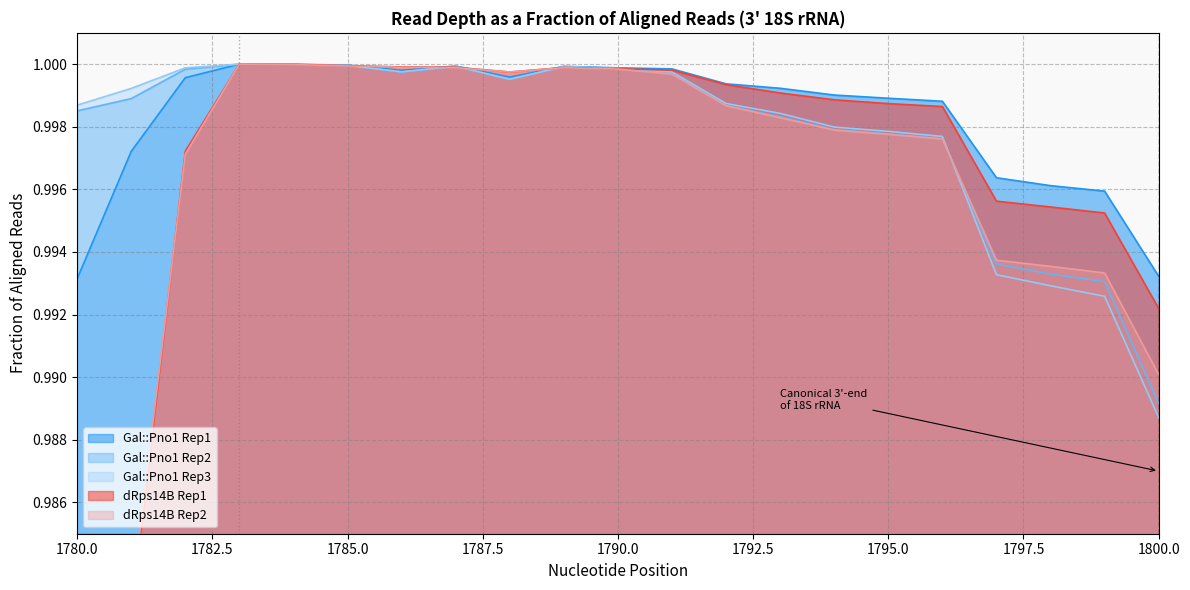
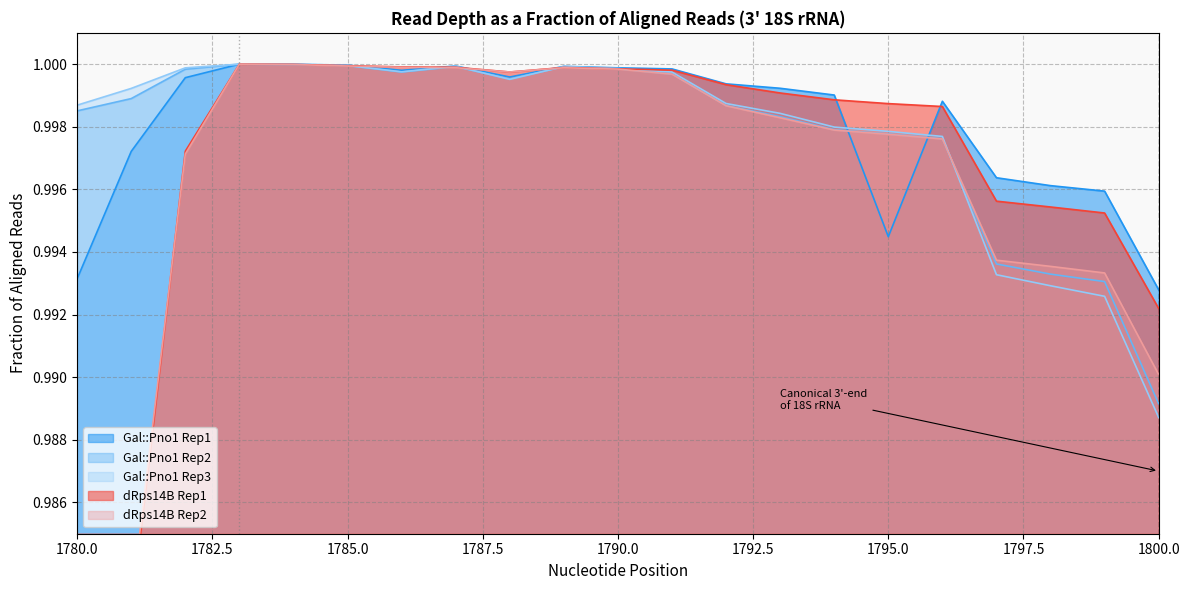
Gal::Pno1 Rep1, 1795.0: 0.9989 -> 0.9945
Gal::Pno1 Rep1, 1800.0: 0.9932 -> 0.9928
